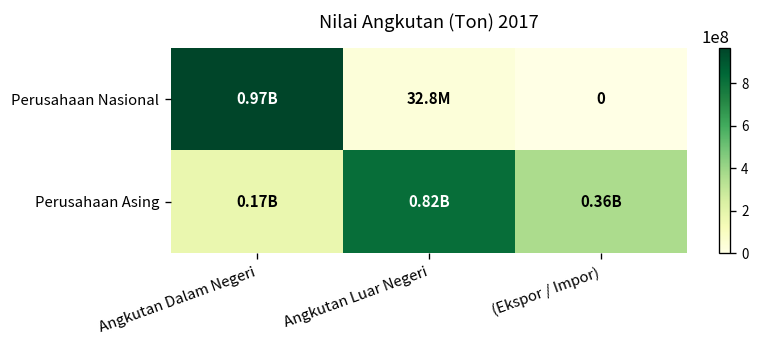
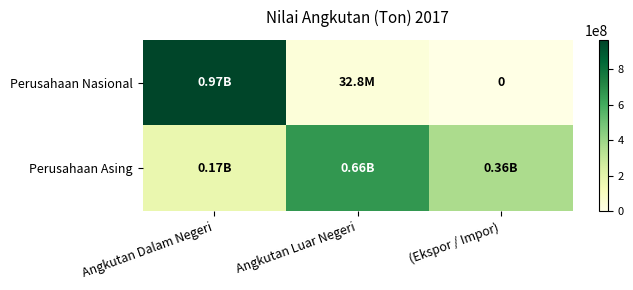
Perusahaan Asing, Angkutan Luar Negeri: 0.82B -> 0.66B
